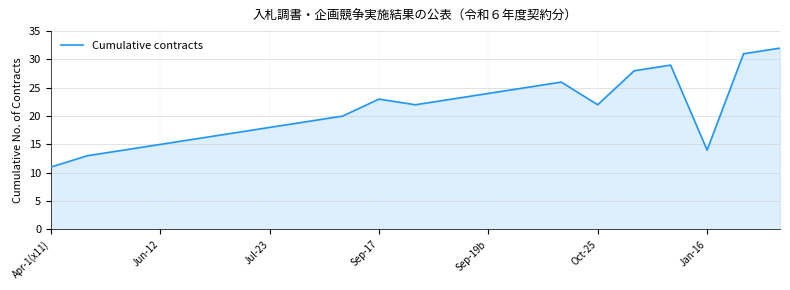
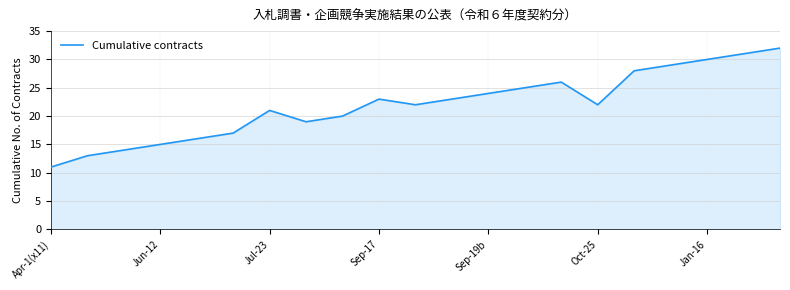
Jul-23: 18 -> 21
Jan-16: 14 -> 30
